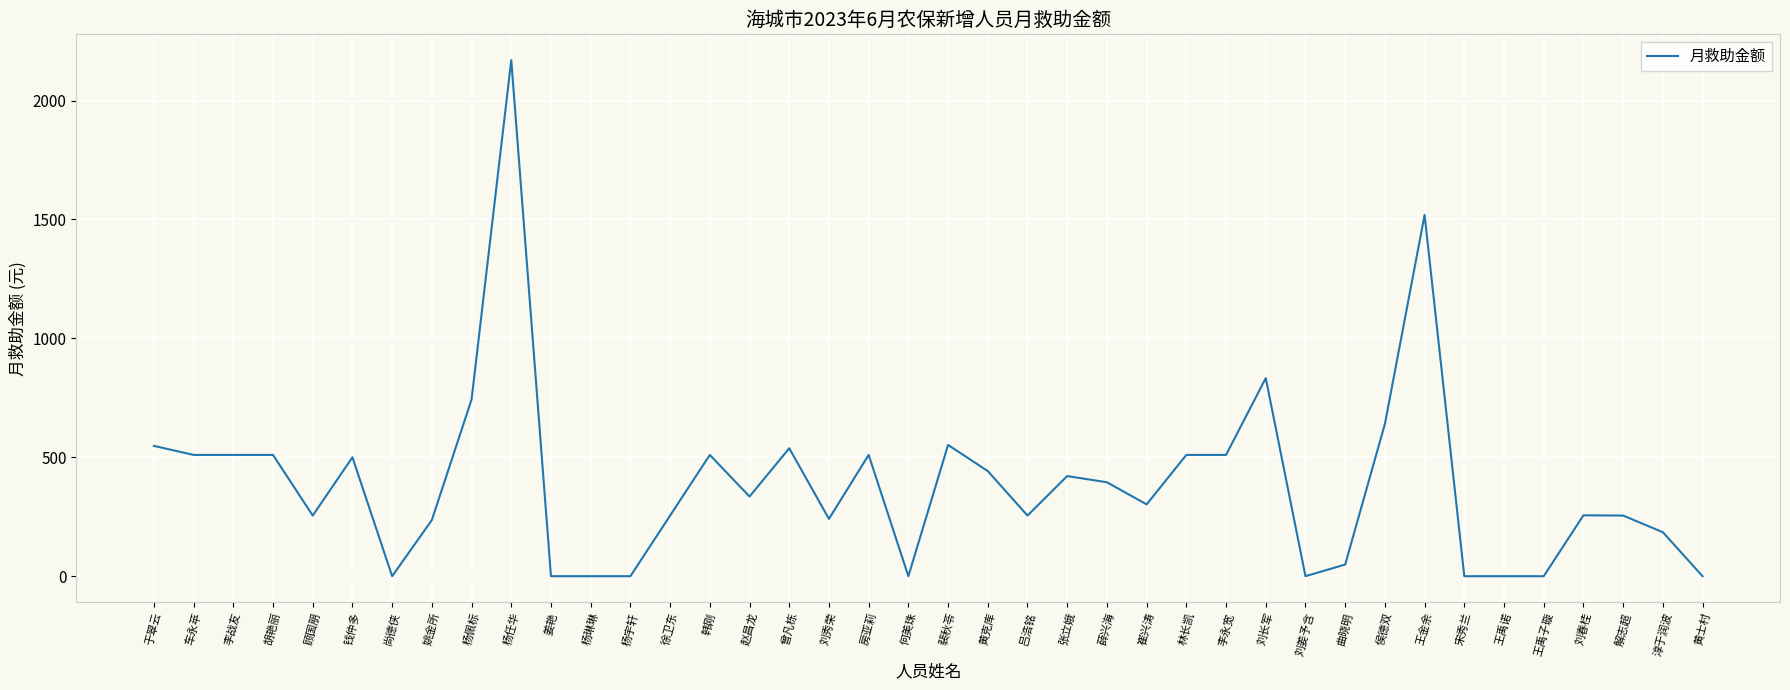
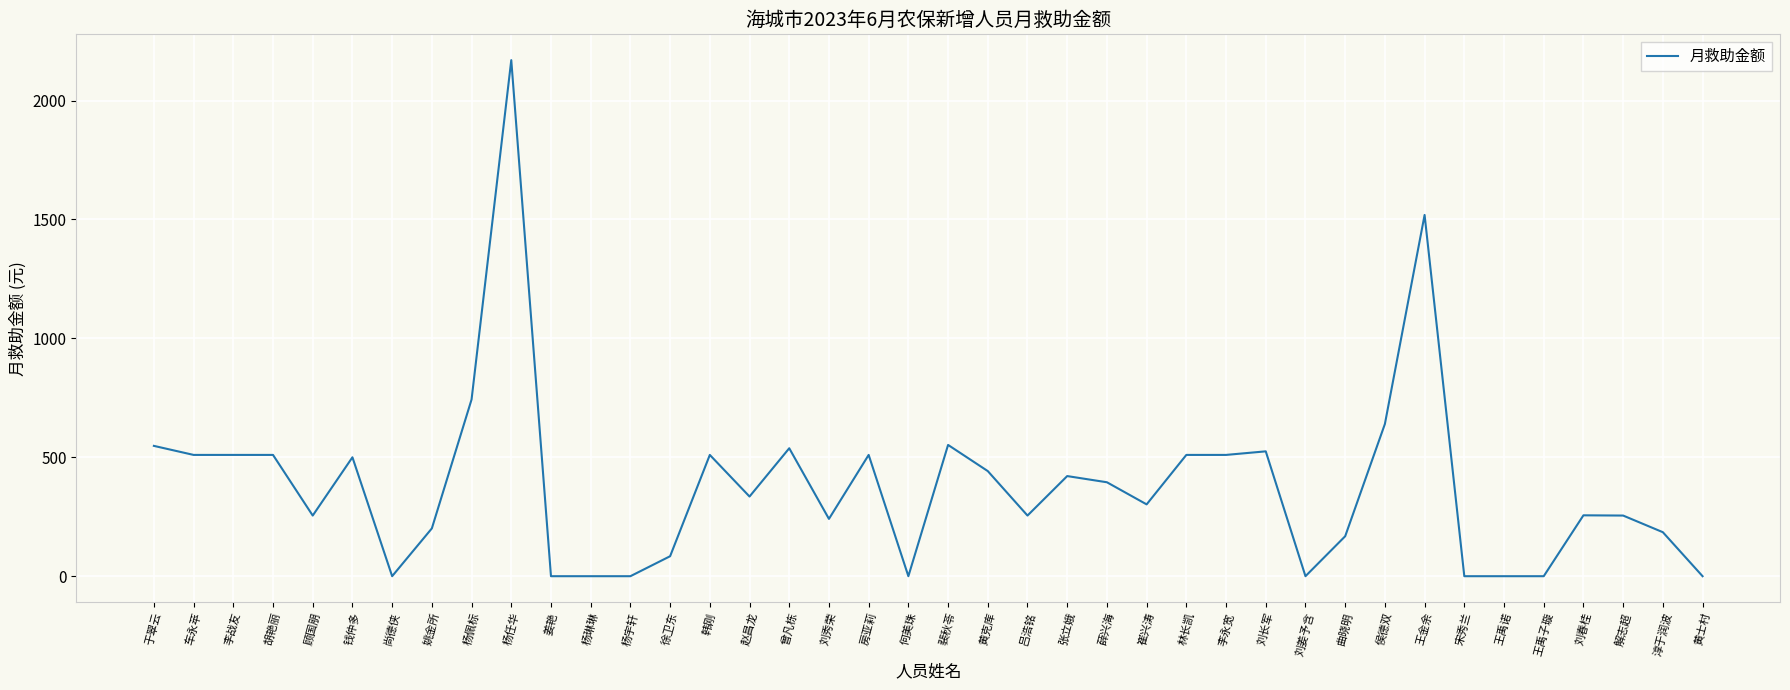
姚金所: 240 -> 200
徐卫东: 260 -> 80
刘长军: 830 -> 530
曲晓明: 50 -> 170
